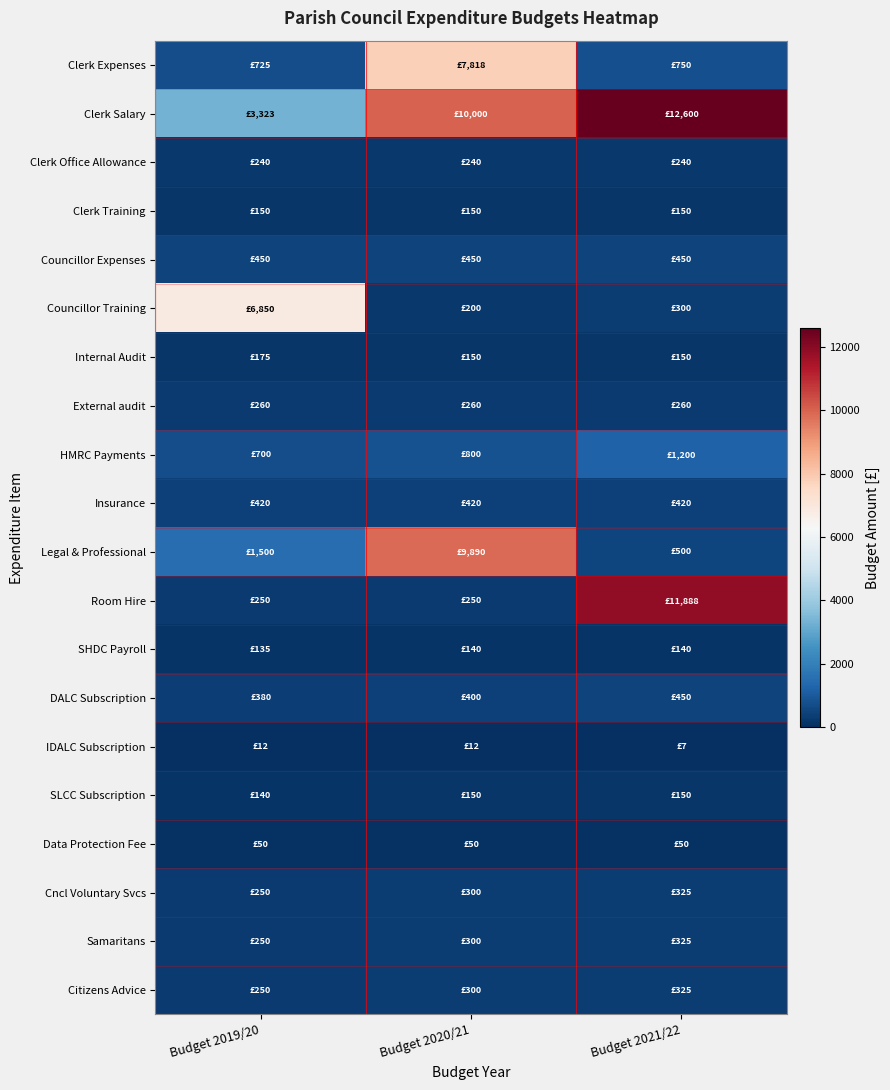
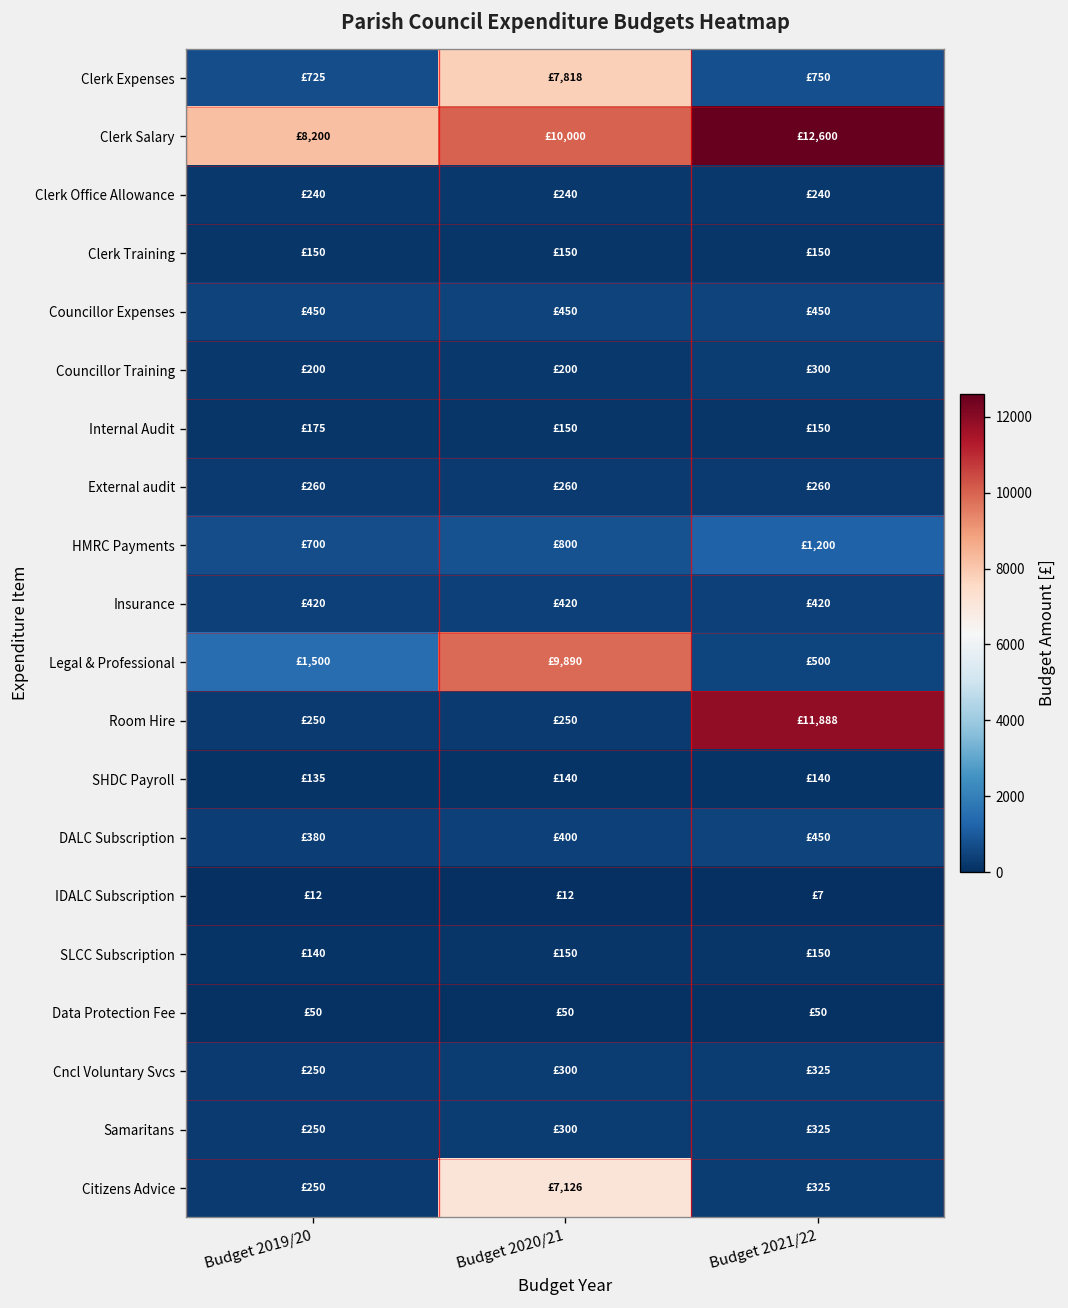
Clerk Salary, Budget 2019/20: £3,323 -> £8,200
Councillor Training, Budget 2019/20: £6,850 -> £200
Citizens Advice, Budget 2020/21: £300 -> £7,126
